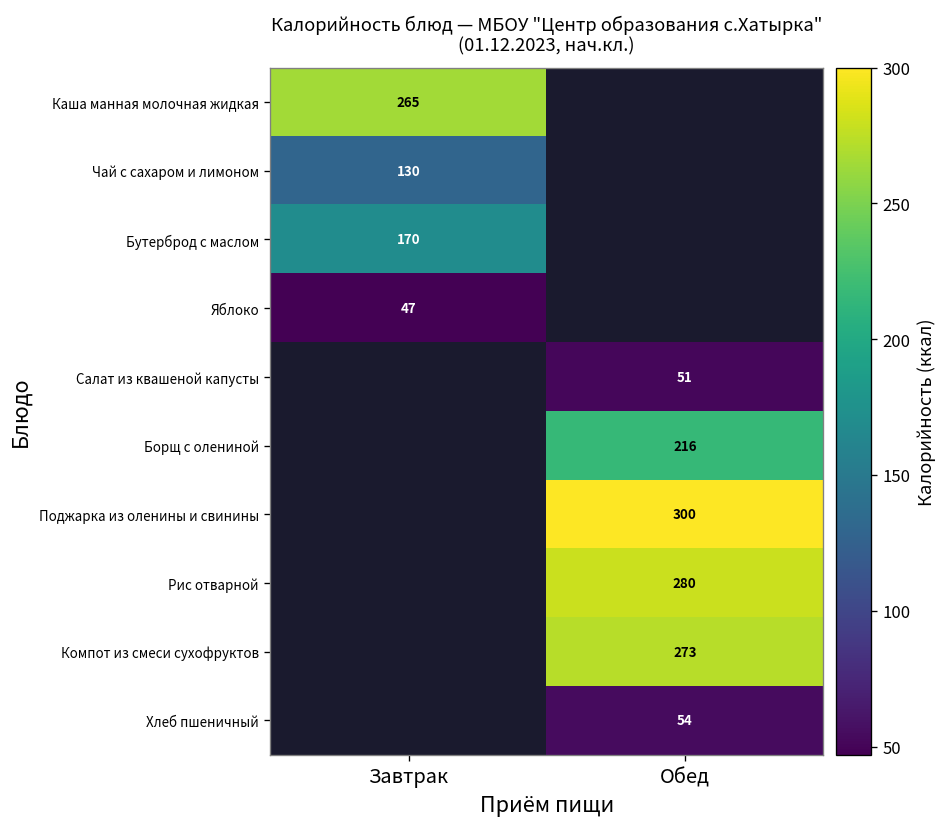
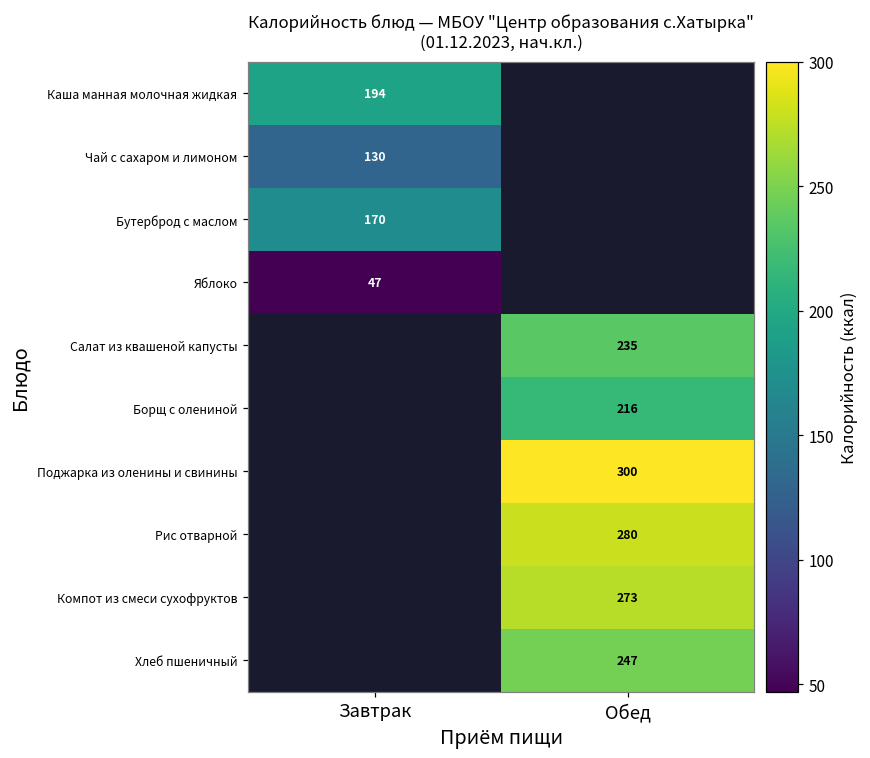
Каша манная молочная жидкая, Завтрак: 265 -> 194
Салат из квашеной капусты, Обед: 51 -> 235
Хлеб пшеничный, Обед: 54 -> 247
